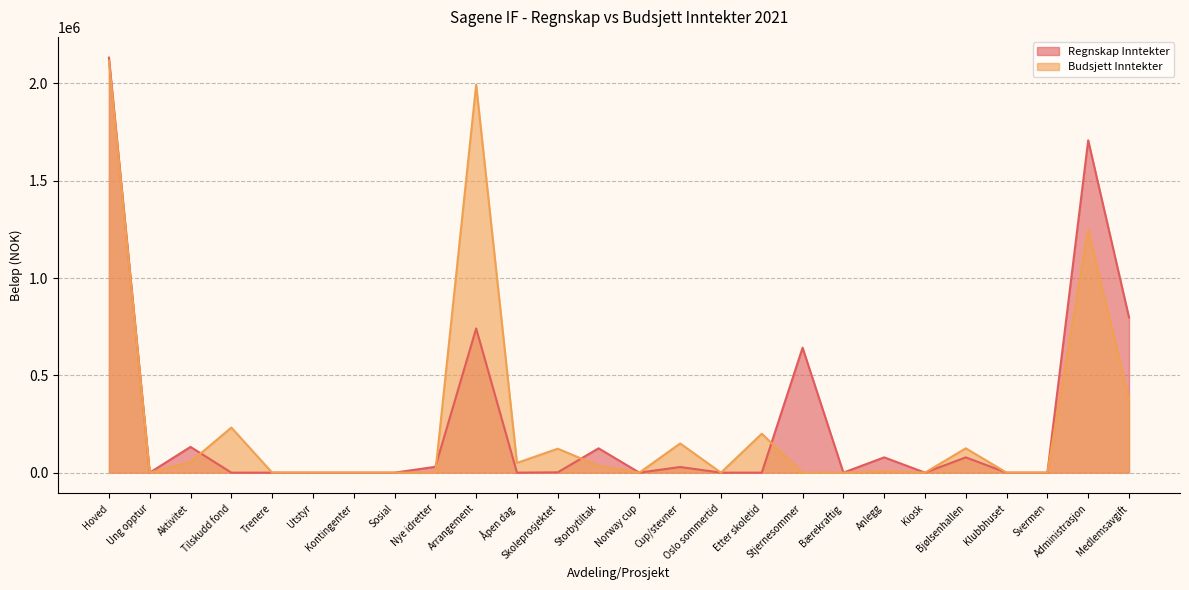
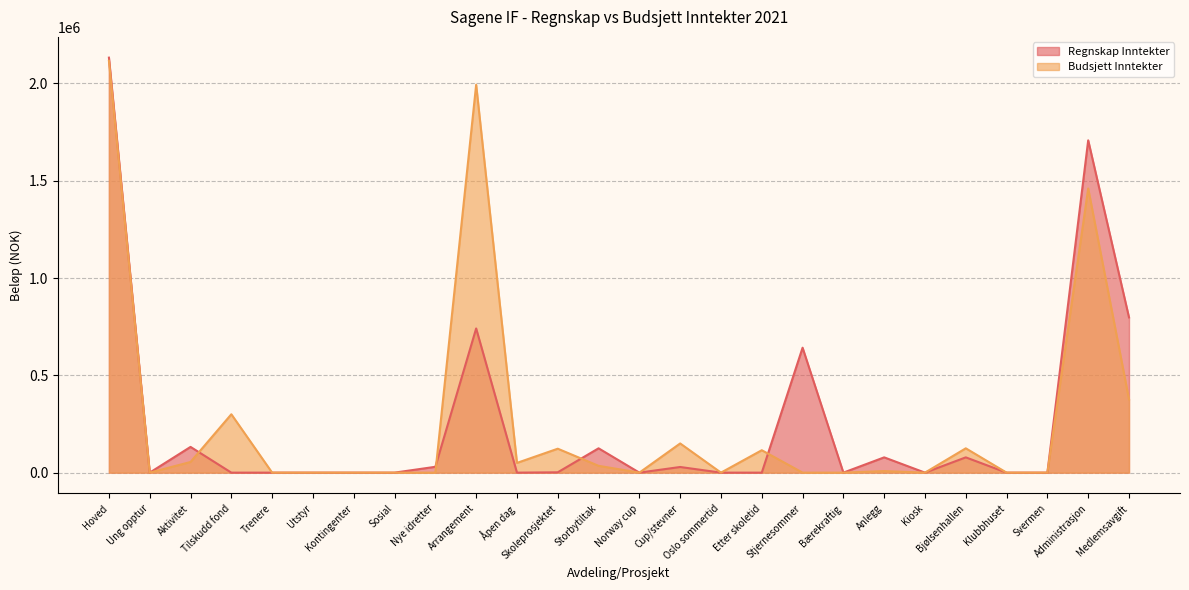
Budsjett Inntekter, Tilskudd fond: 230000 -> 300000
Budsjett Inntekter, Etter skoletid: 200000 -> 120000
Budsjett Inntekter, Administrasjon: 1250000 -> 1460000
